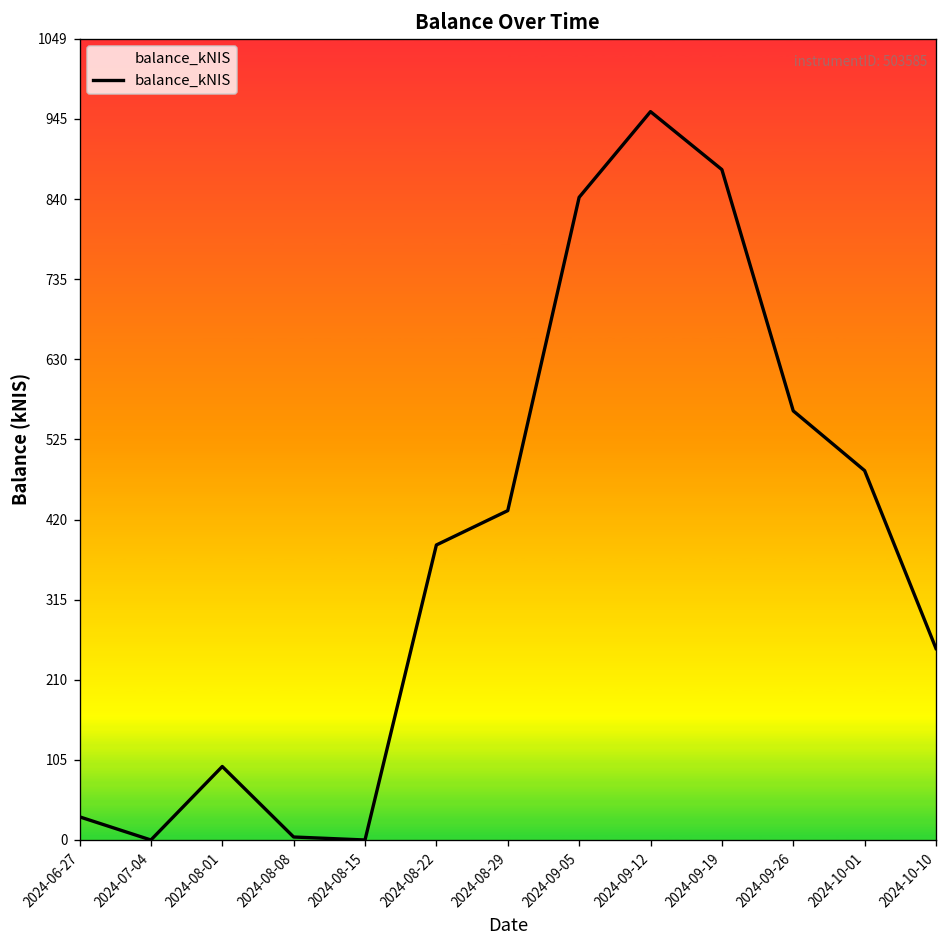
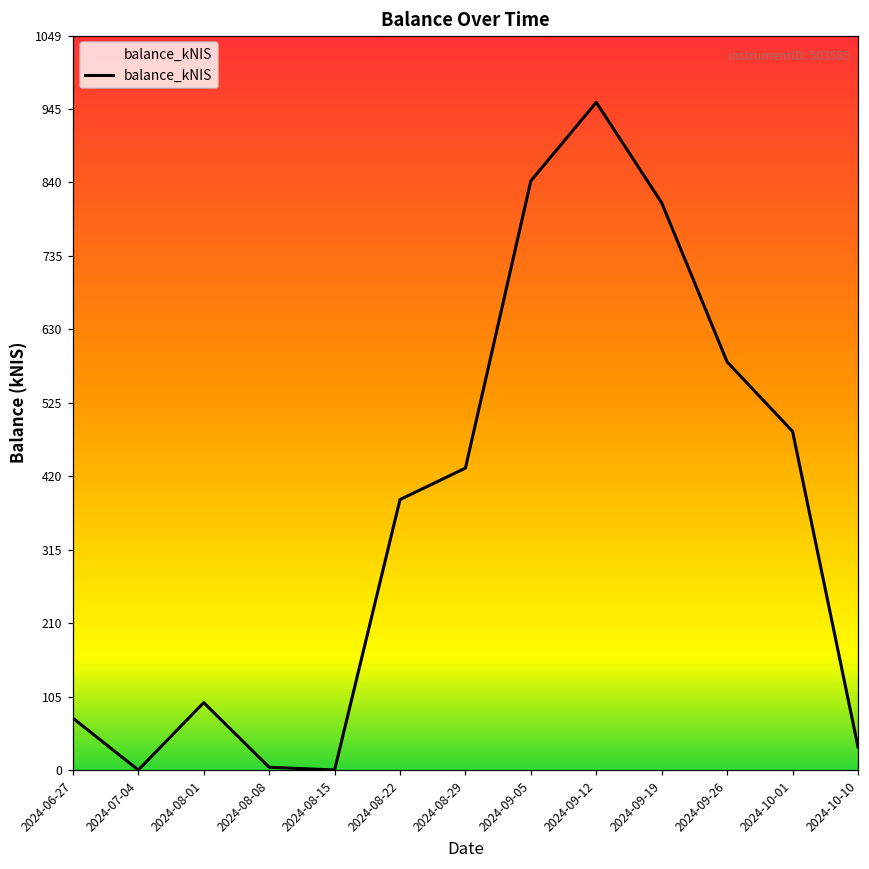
2024-06-27: 30 -> 70
2024-09-19: 880 -> 810
2024-09-26: 560 -> 580
2024-10-10: 250 -> 30
